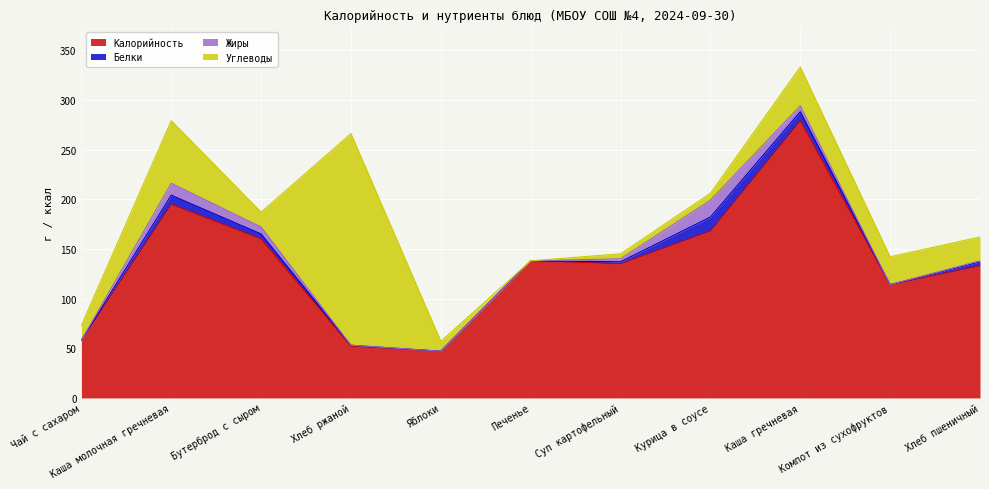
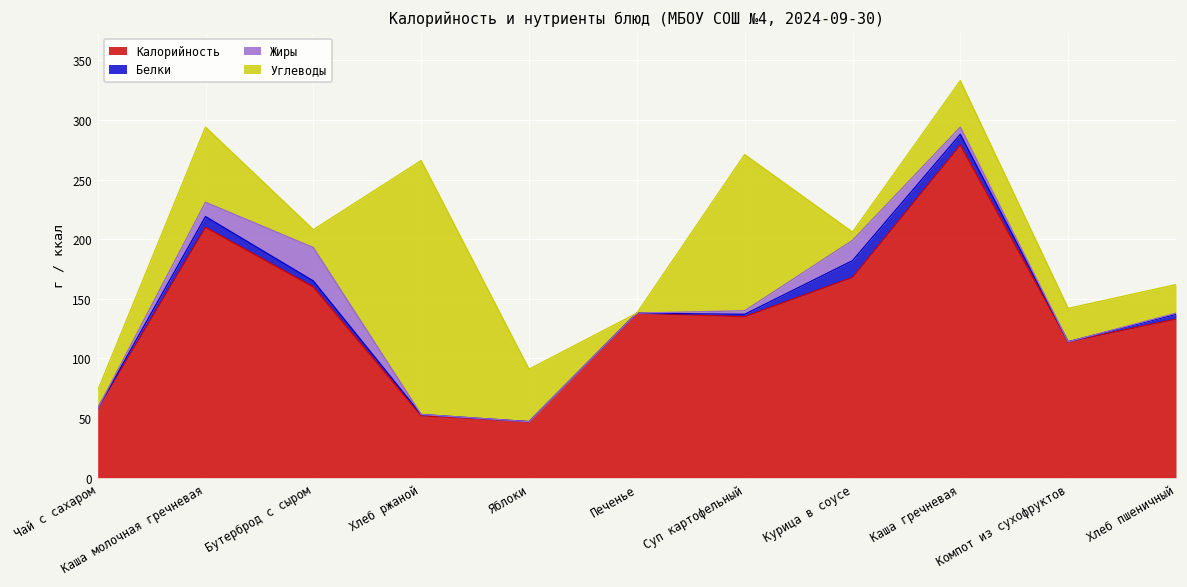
Калорийность, Каша молочная гречневая: 200 -> 210
Жиры, Бутерброд с сыром: 10 -> 30
Углеводы, Яблоки: 10 -> 40
Углеводы, Суп картофельный: 10 -> 130
